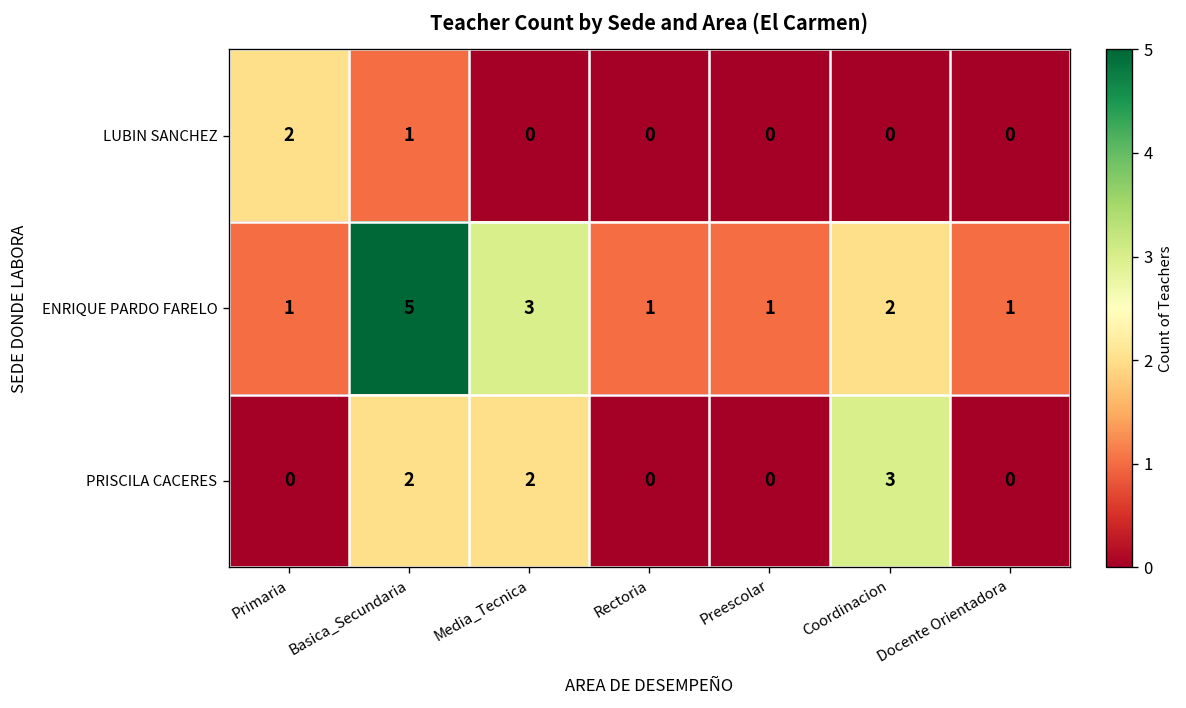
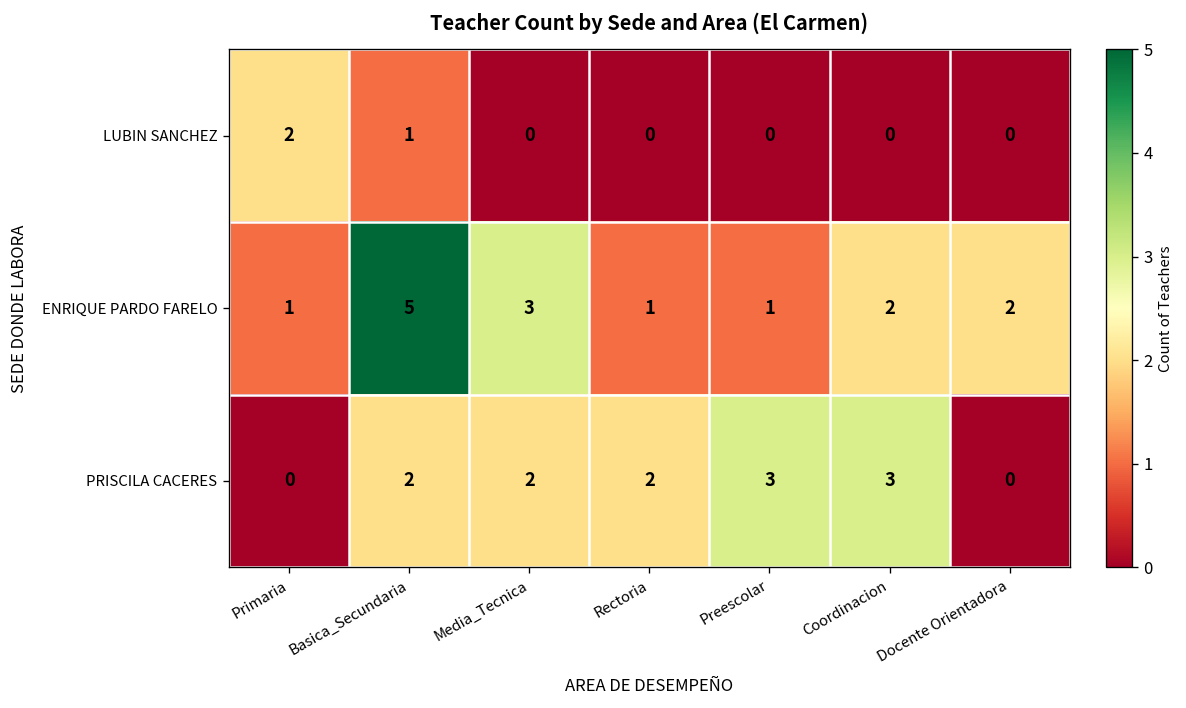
ENRIQUE PARDO FARELO, Docente Orientadora: 1 -> 2
PRISCILA CACERES, Rectoria: 0 -> 2
PRISCILA CACERES, Preescolar: 0 -> 3
